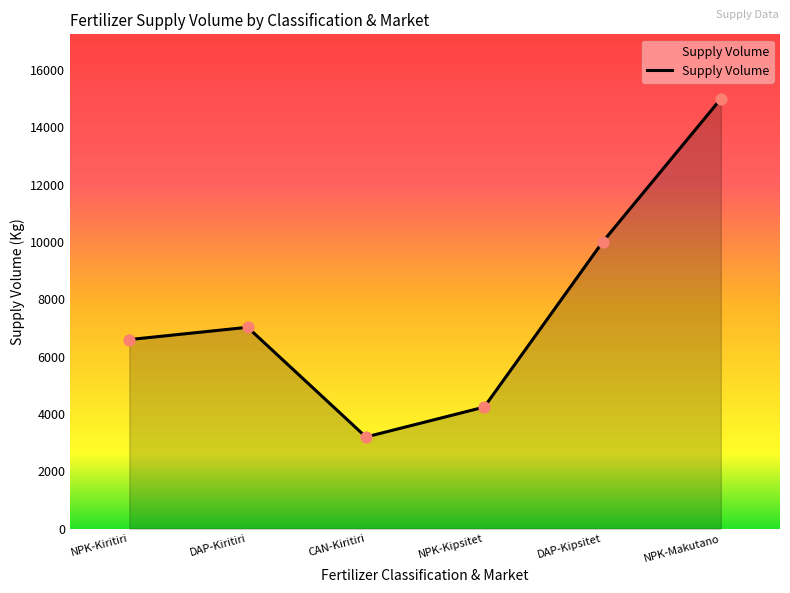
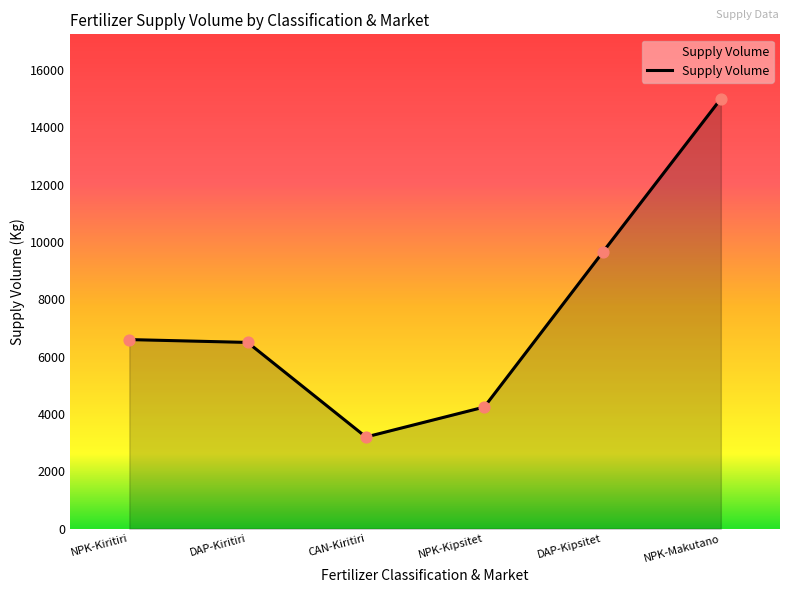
DAP-Kiritiri: 7000 -> 6500
DAP-Kipsitet: 10000 -> 9600
